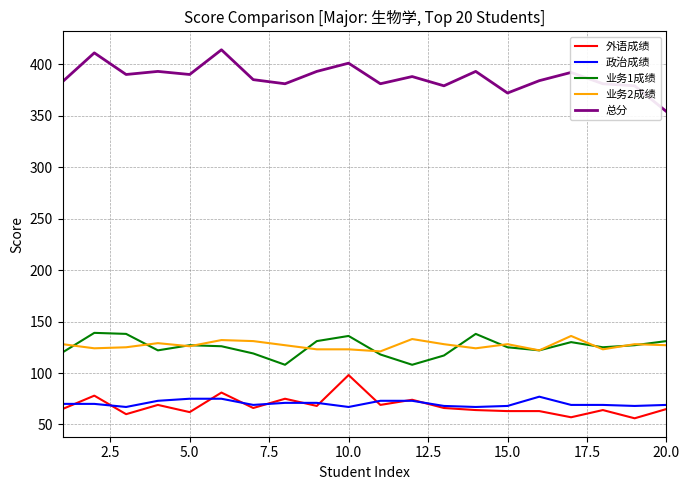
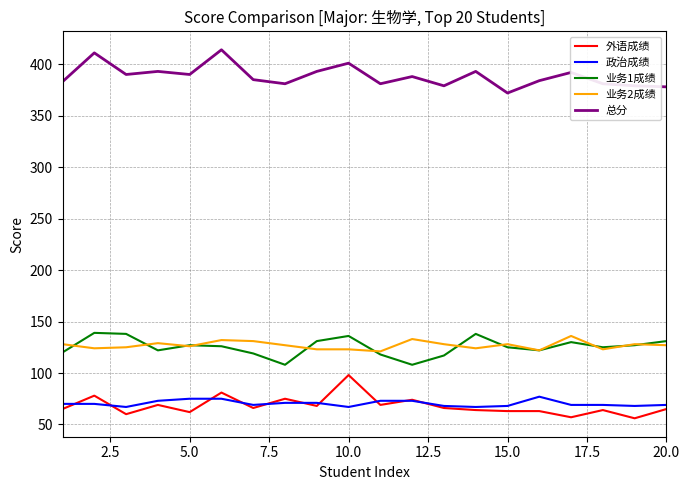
总分, 20.0: 354 -> 378
